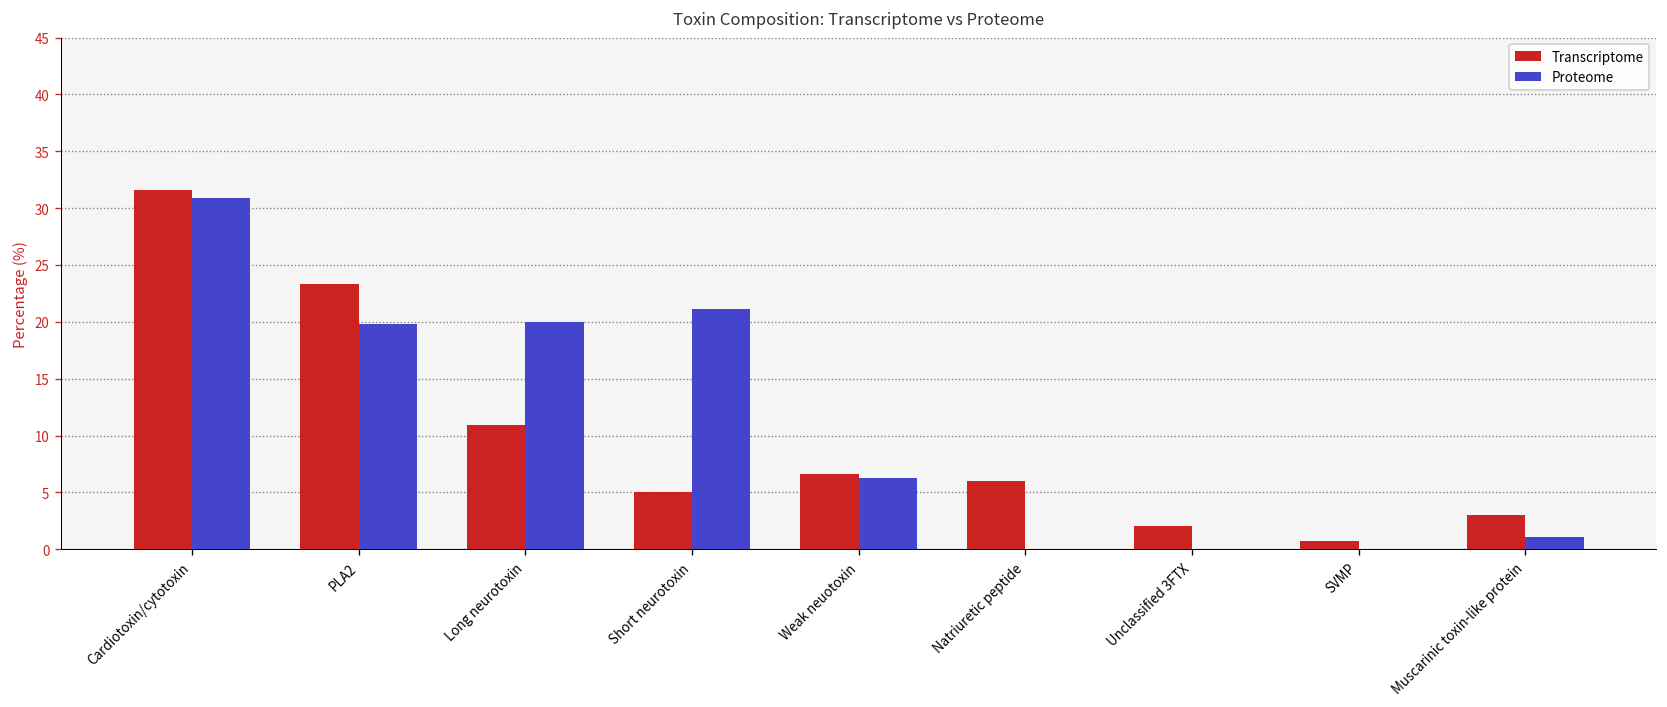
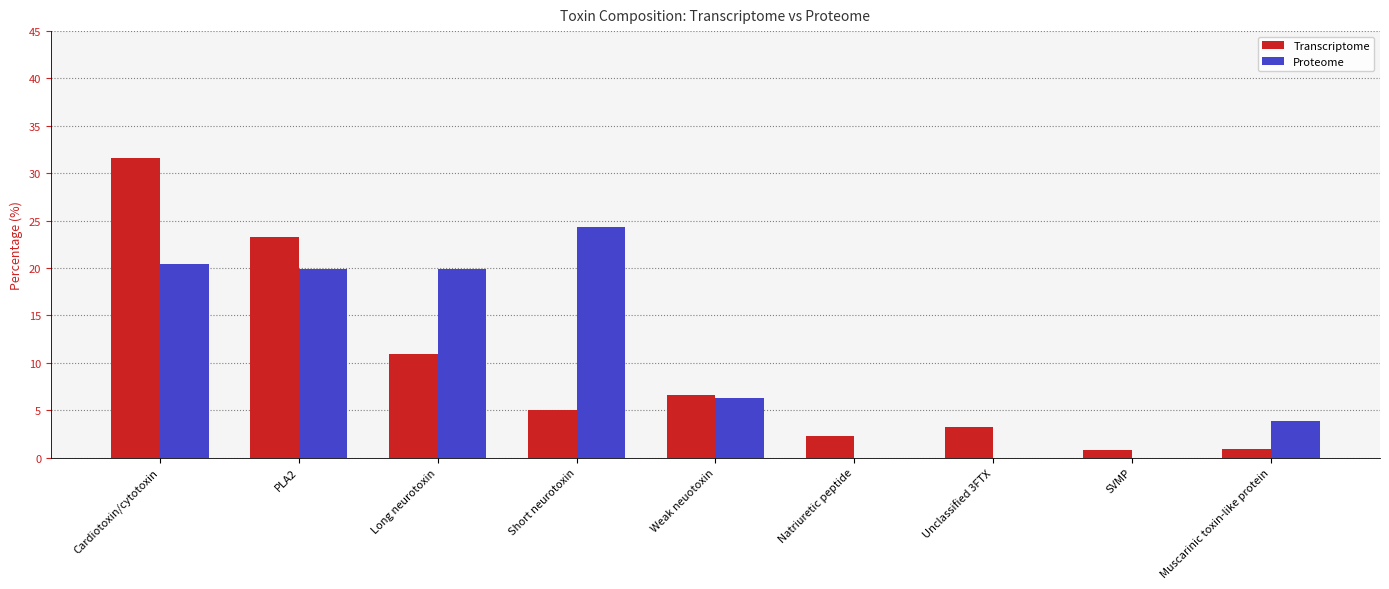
Proteome, Cardiotoxin/cytotoxin: 31 -> 20
Proteome, Short neurotoxin: 21 -> 24
Transcriptome, Natriuretic peptide: 6 -> 2
Transcriptome, Unclassified 3FTX: 2 -> 3
Transcriptome, Muscarinic toxin-like protein: 3 -> 1
Proteome, Muscarinic toxin-like protein: 1 -> 4
